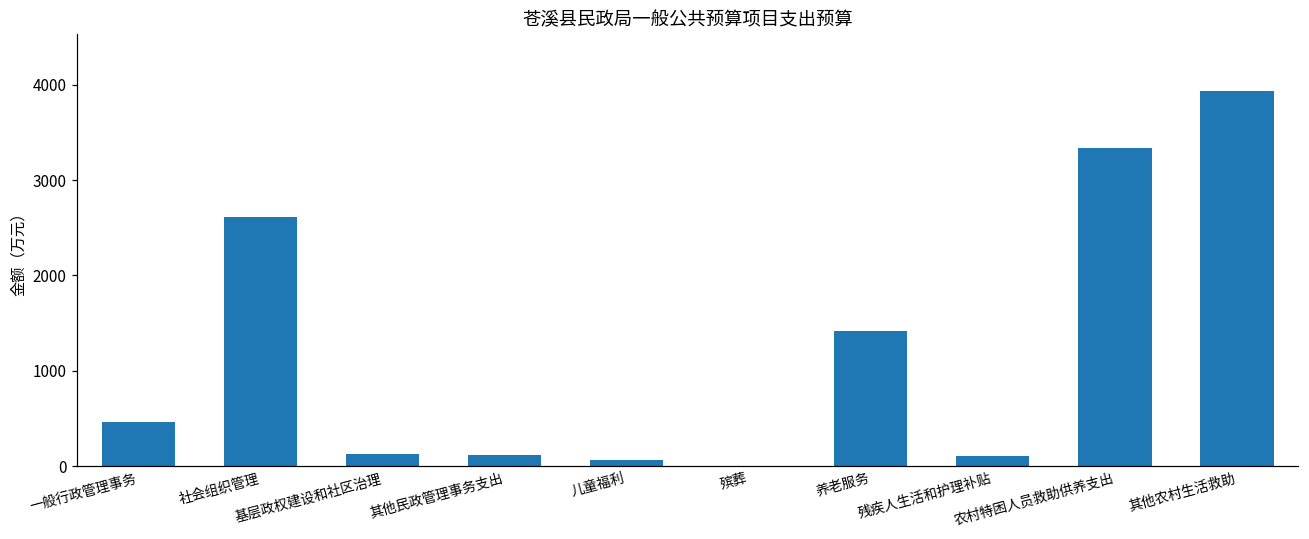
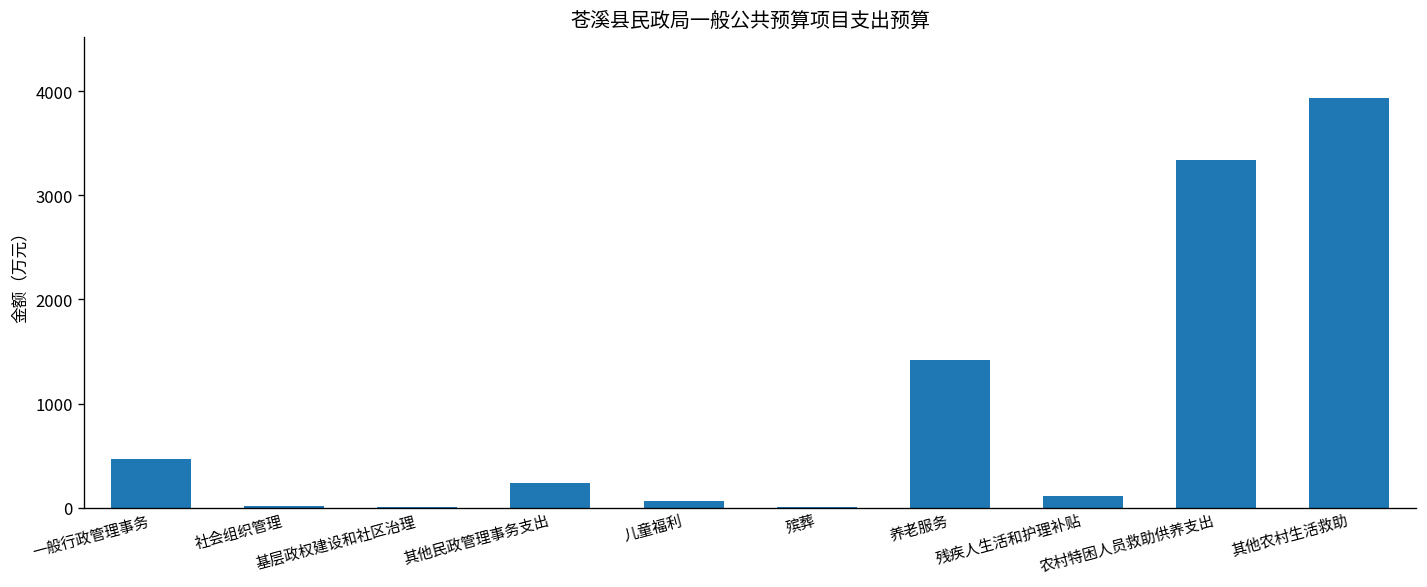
社会组织管理: 2600 -> 0
基层政权建设和社区治理: 100 -> 0
其他民政管理事务支出: 100 -> 200
